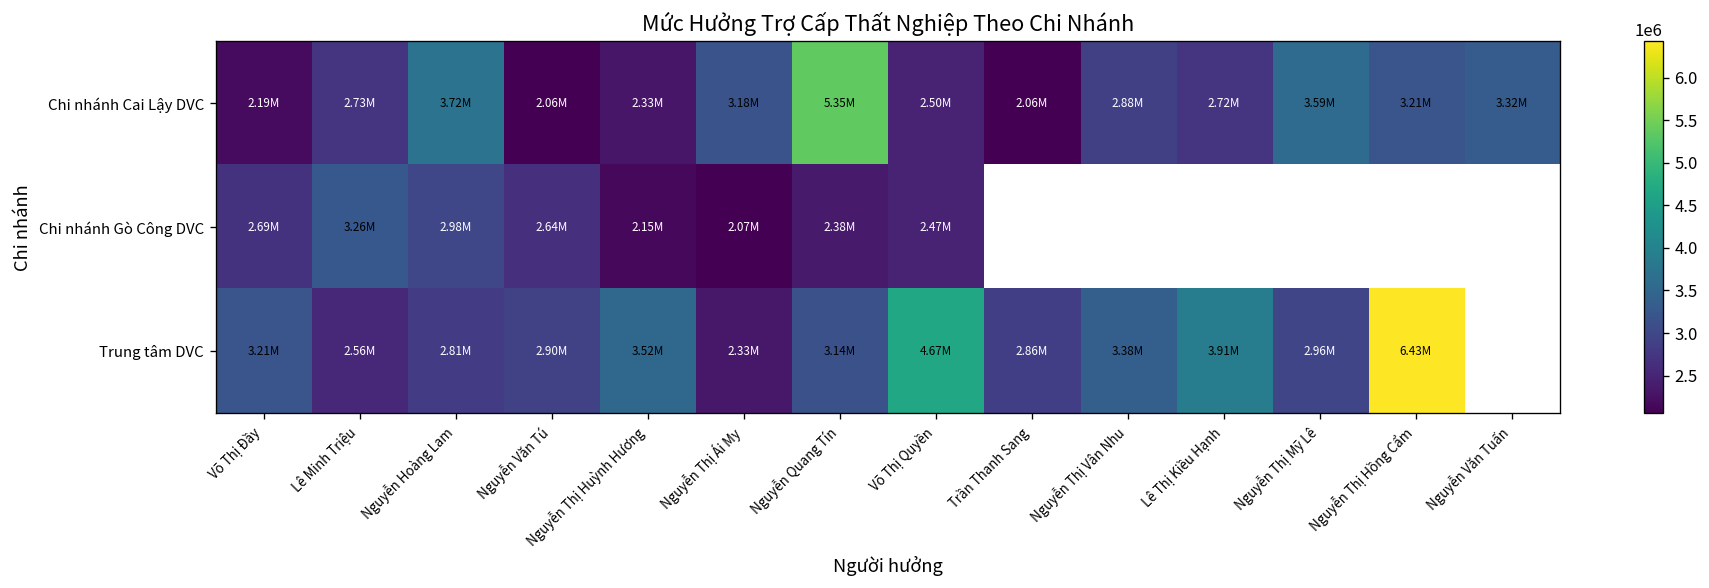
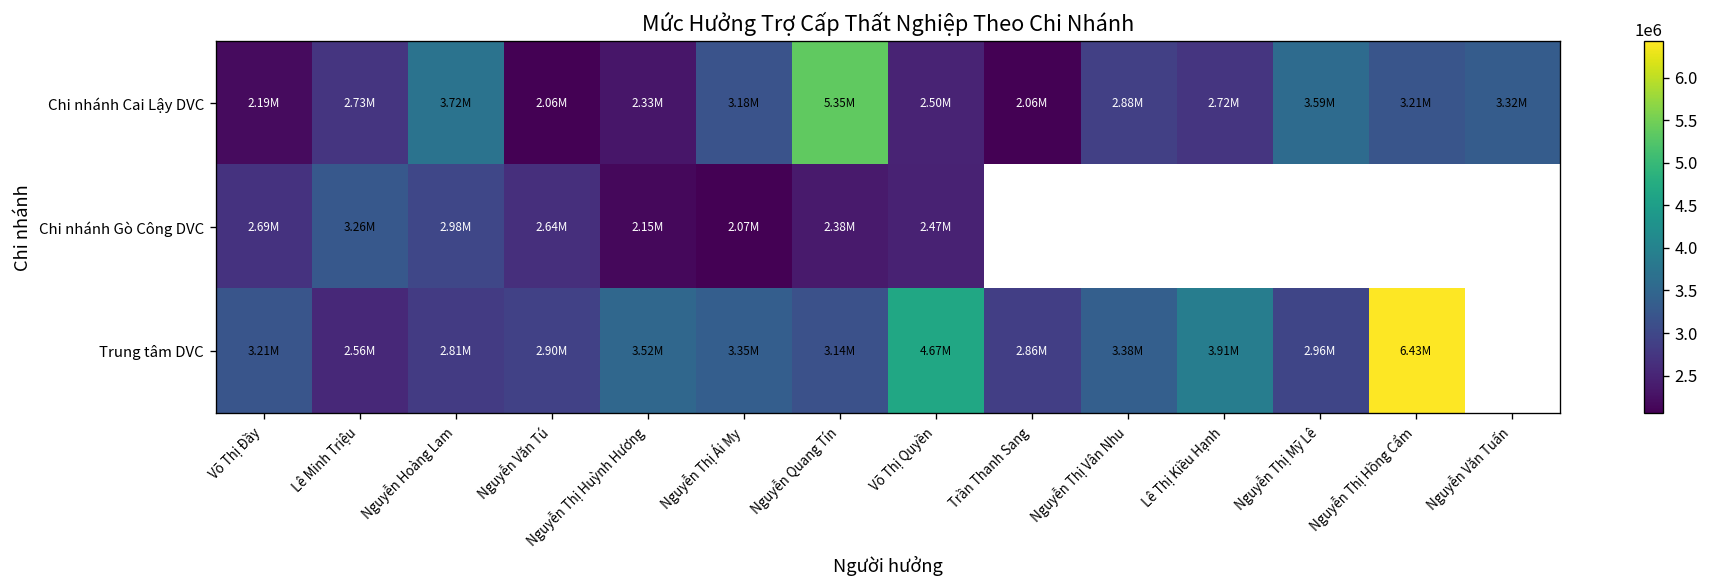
Trung tâm DVC, Nguyễn Thị Ái My: 2.33M -> 3.35M
